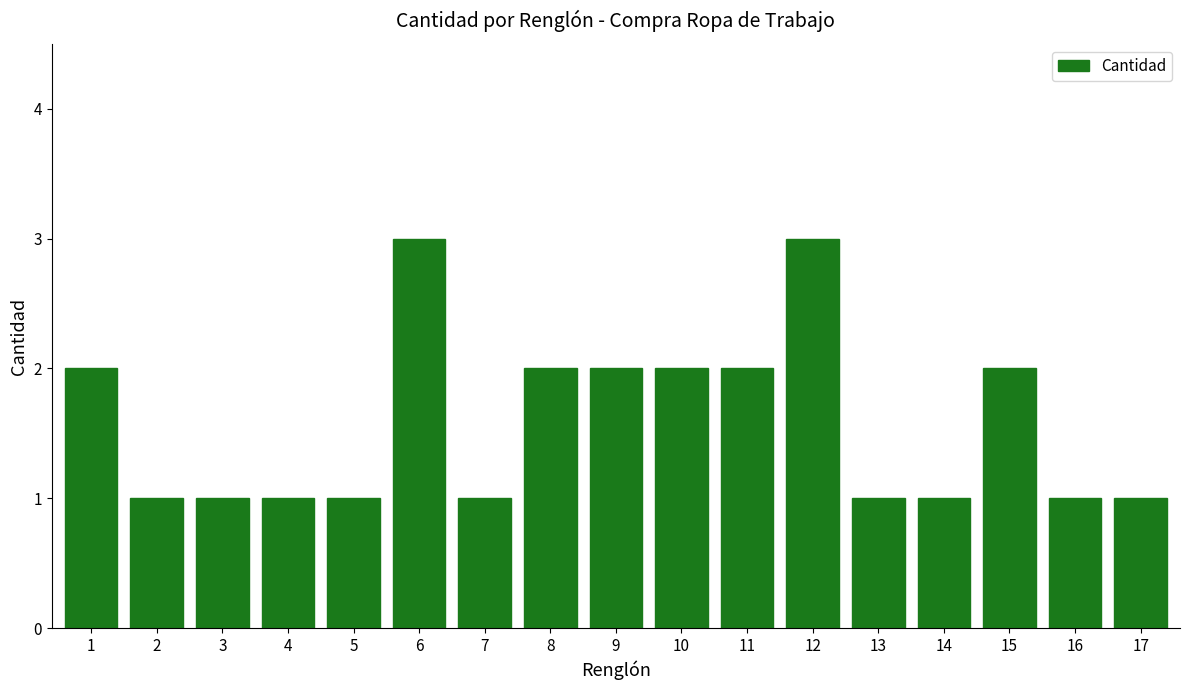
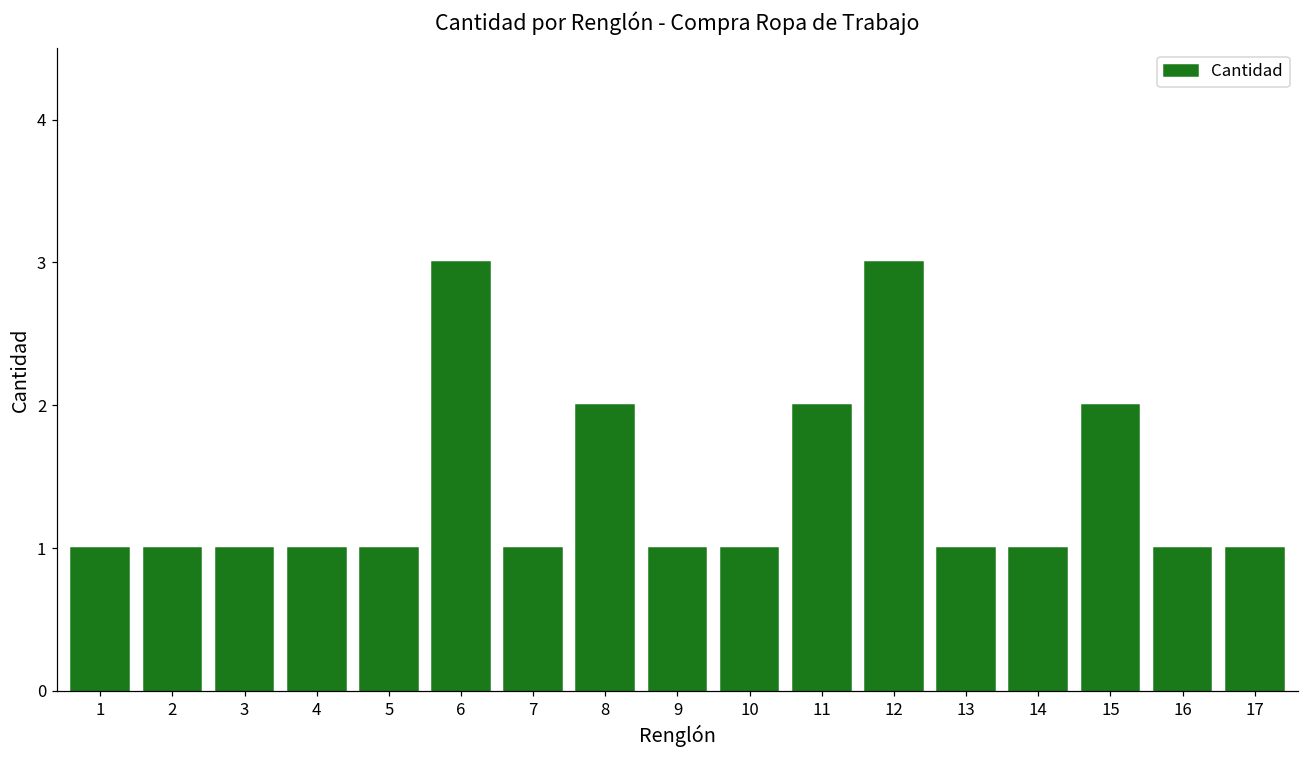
1: 2 -> 1
9: 2 -> 1
10: 2 -> 1
